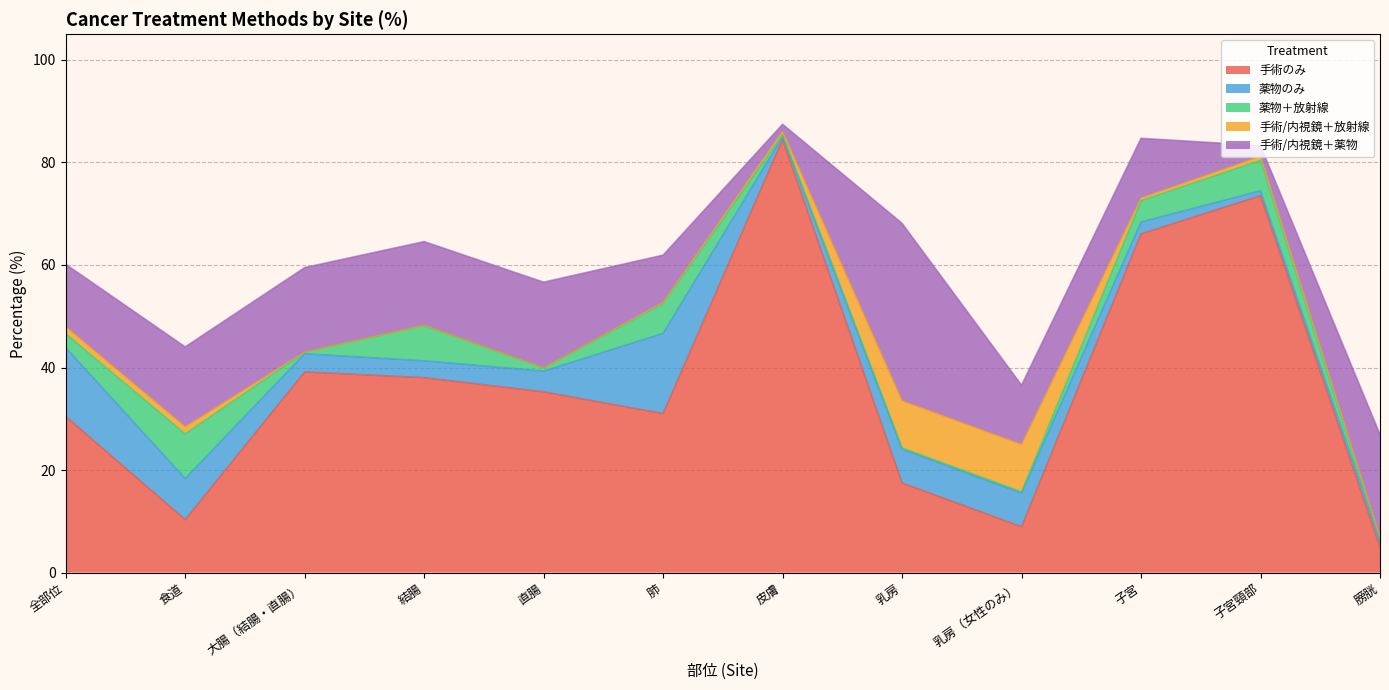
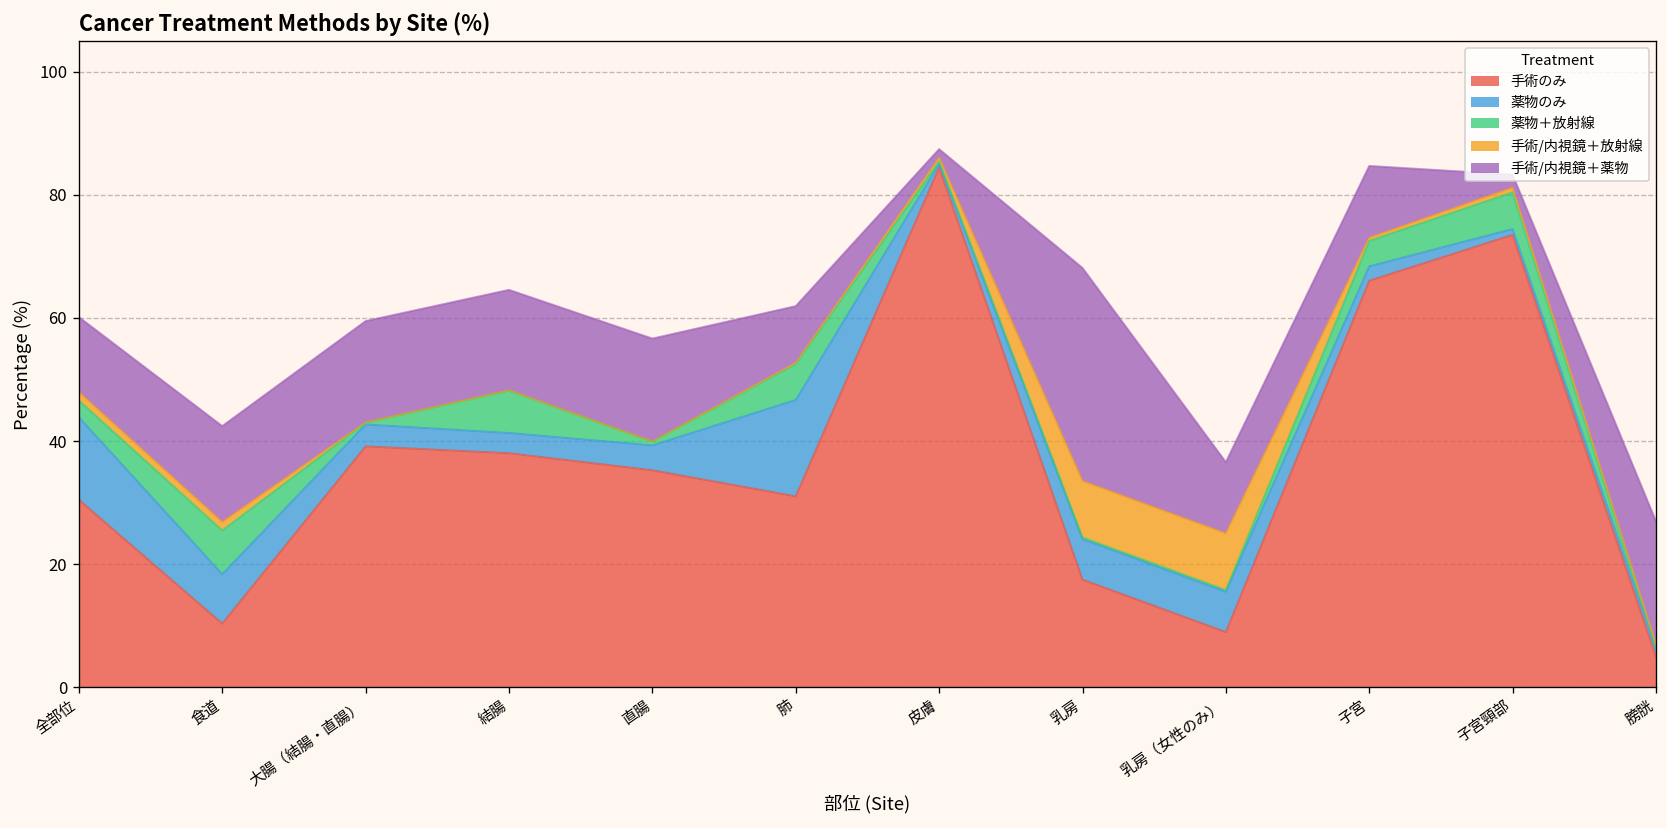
薬物＋放射線, 食道: 9 -> 7
